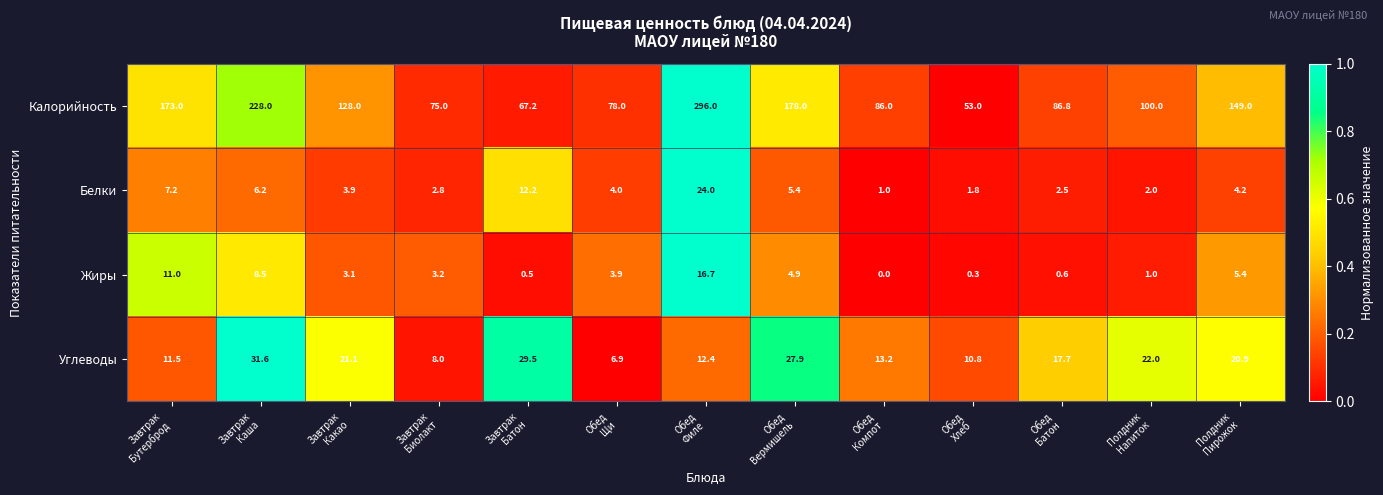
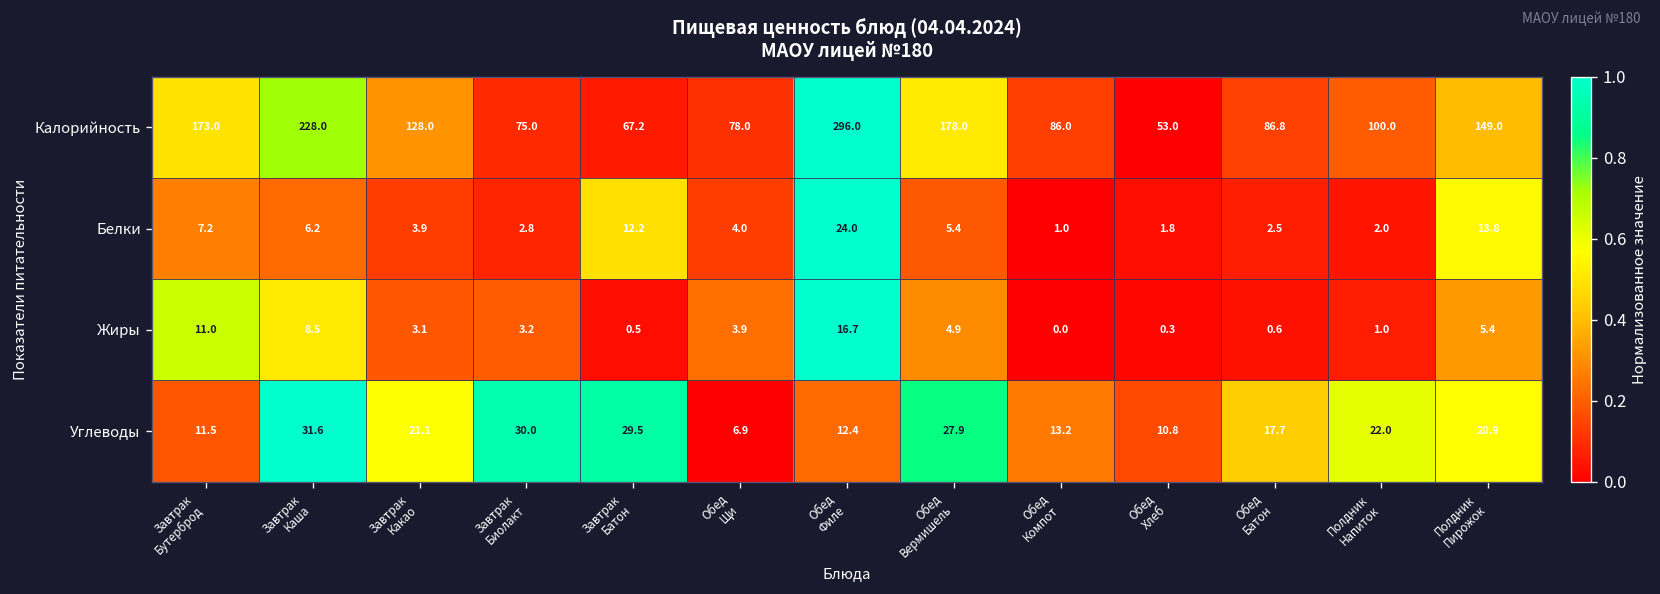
Белки, Полдник Пирожок: 4.2 -> 13.8
Углеводы, Завтрак Биолакт: 8.0 -> 30.0
